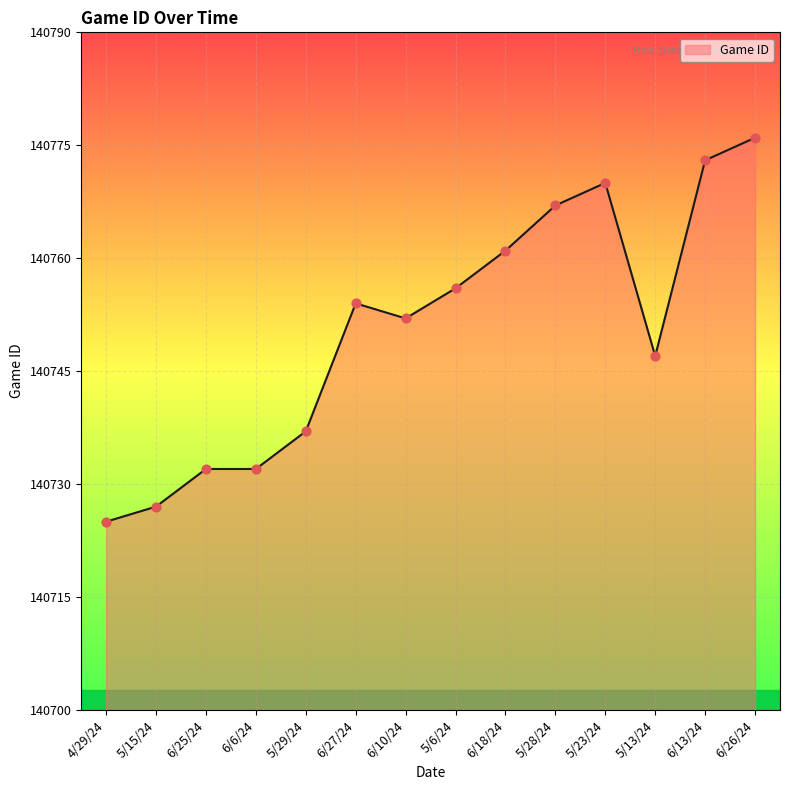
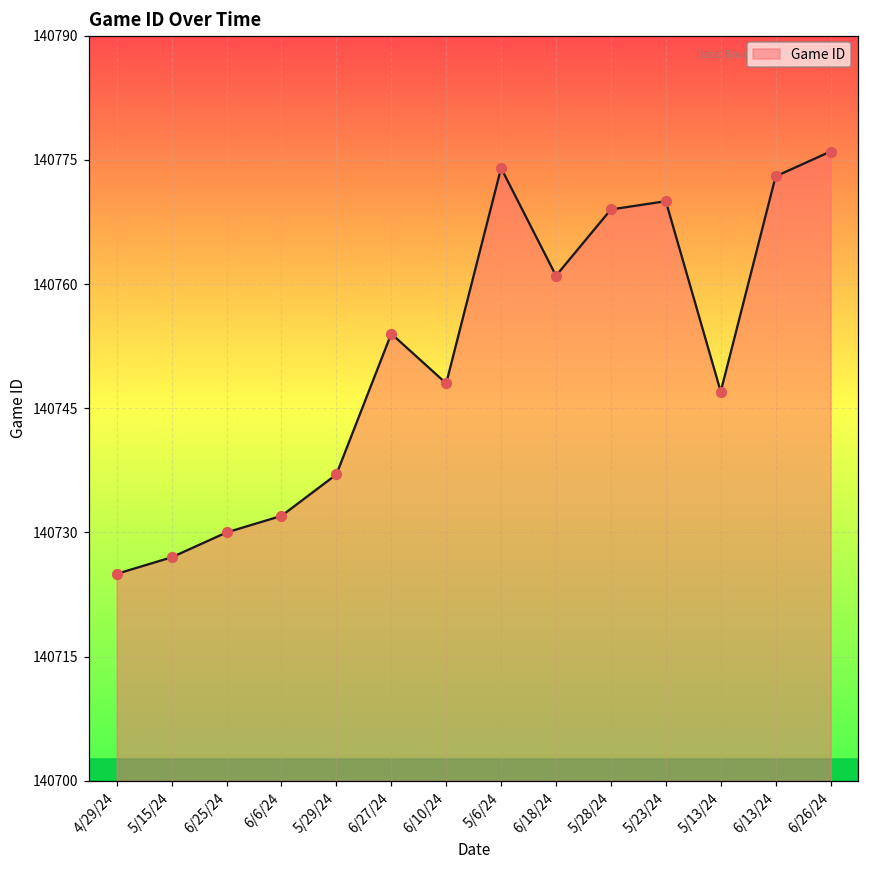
6/25/24: 140732 -> 140730
6/10/24: 140752 -> 140748
5/6/24: 140756 -> 140774
5/28/24: 140767 -> 140769
